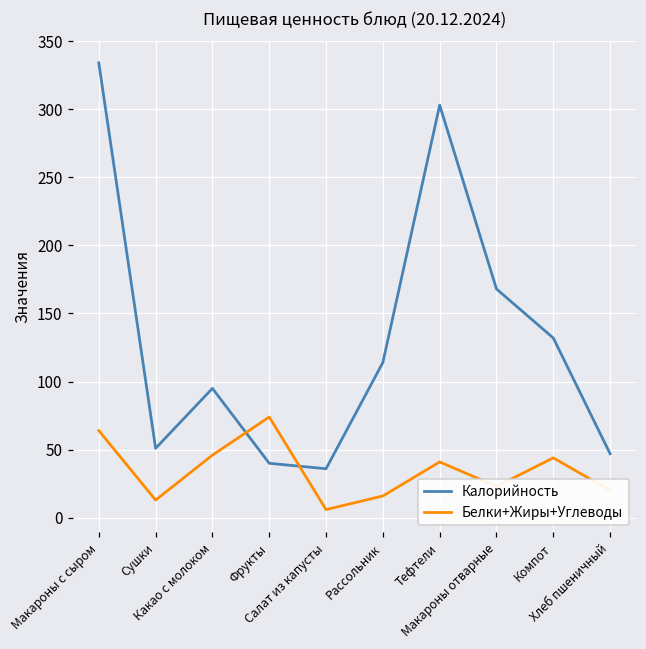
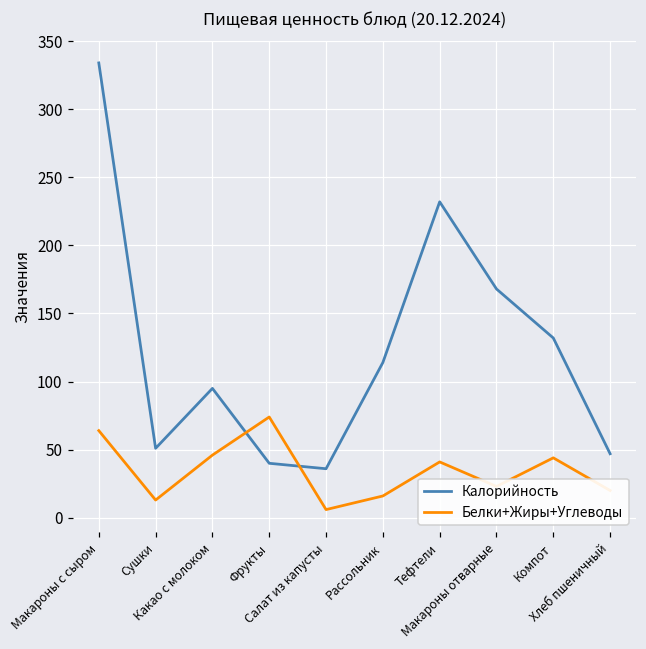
Калорийность, Тефтели: 303 -> 232
